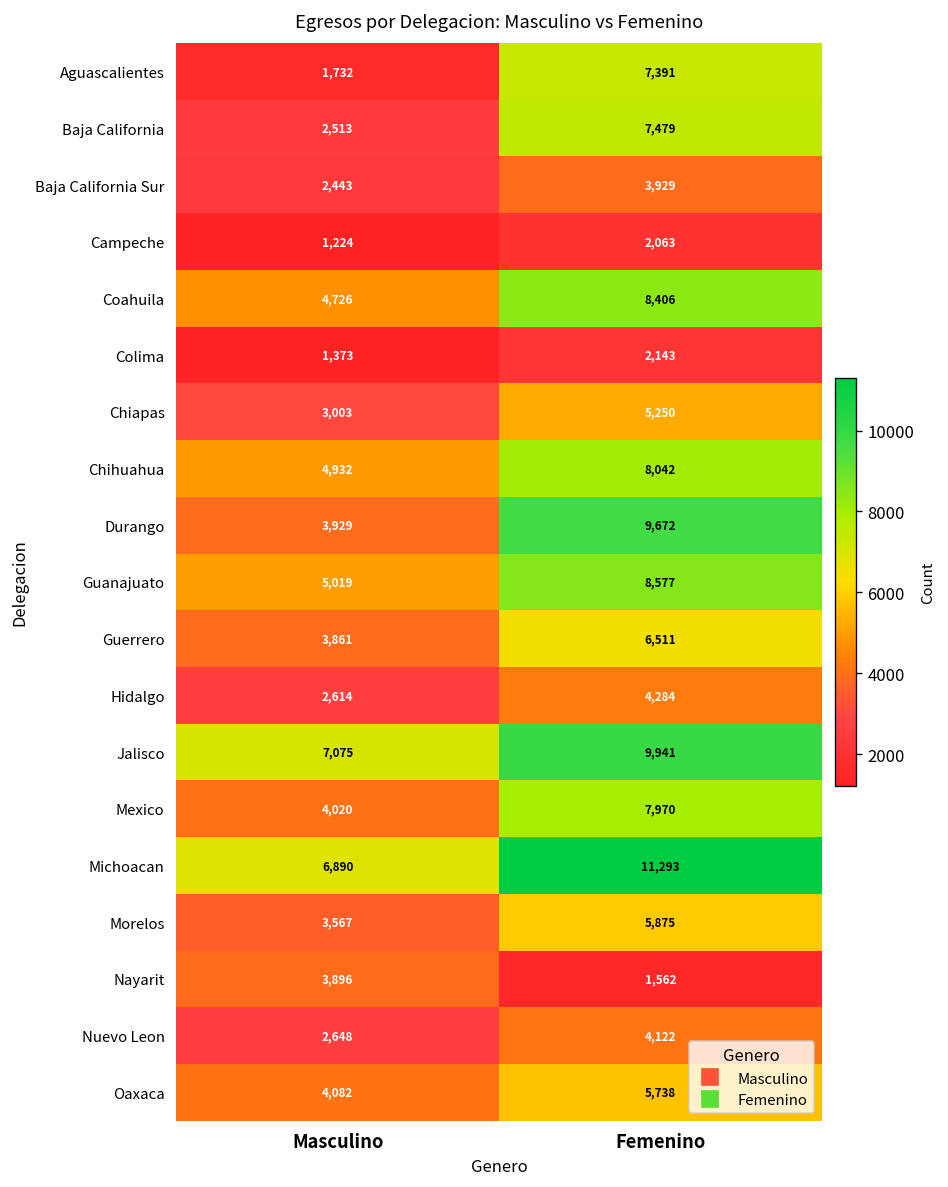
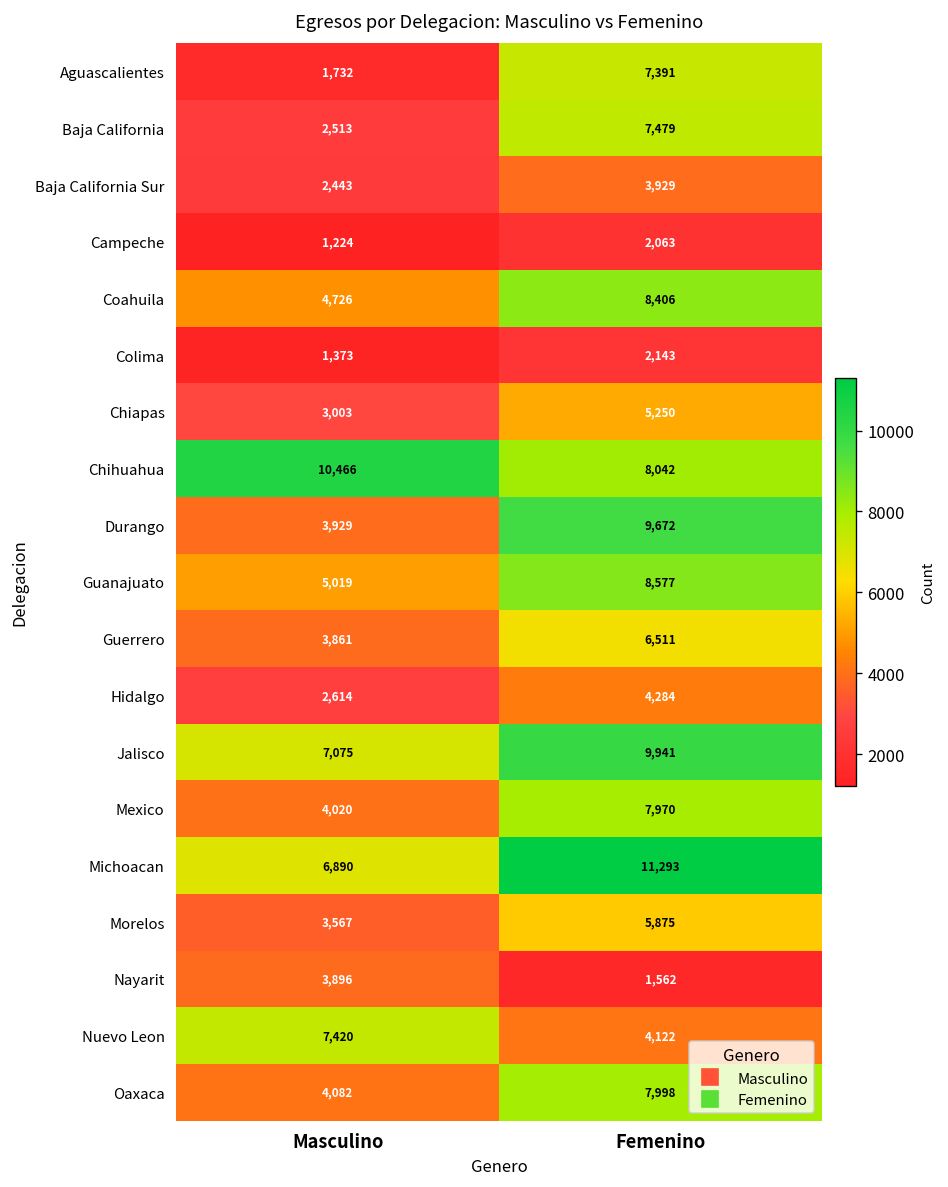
Chihuahua, Masculino: 4,932 -> 10,466
Nuevo Leon, Masculino: 2,648 -> 7,420
Oaxaca, Femenino: 5,738 -> 7,998
